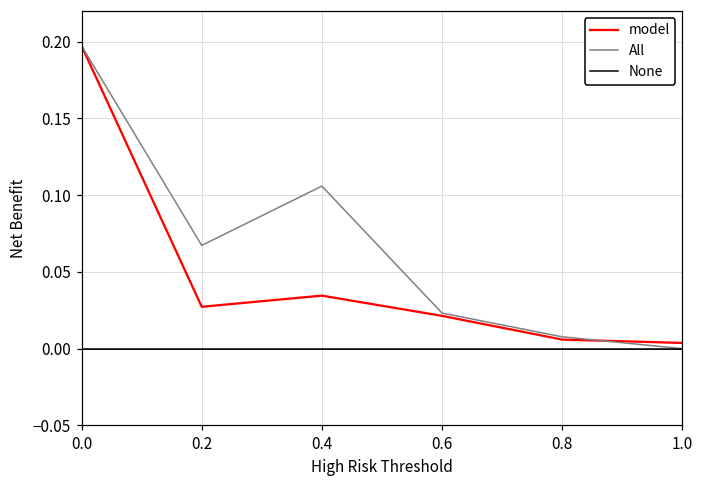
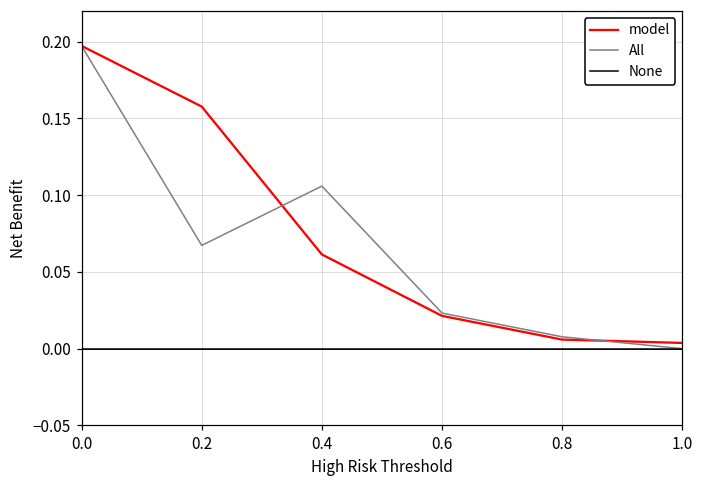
model, 0.2: 0.027 -> 0.158
model, 0.4: 0.035 -> 0.061
